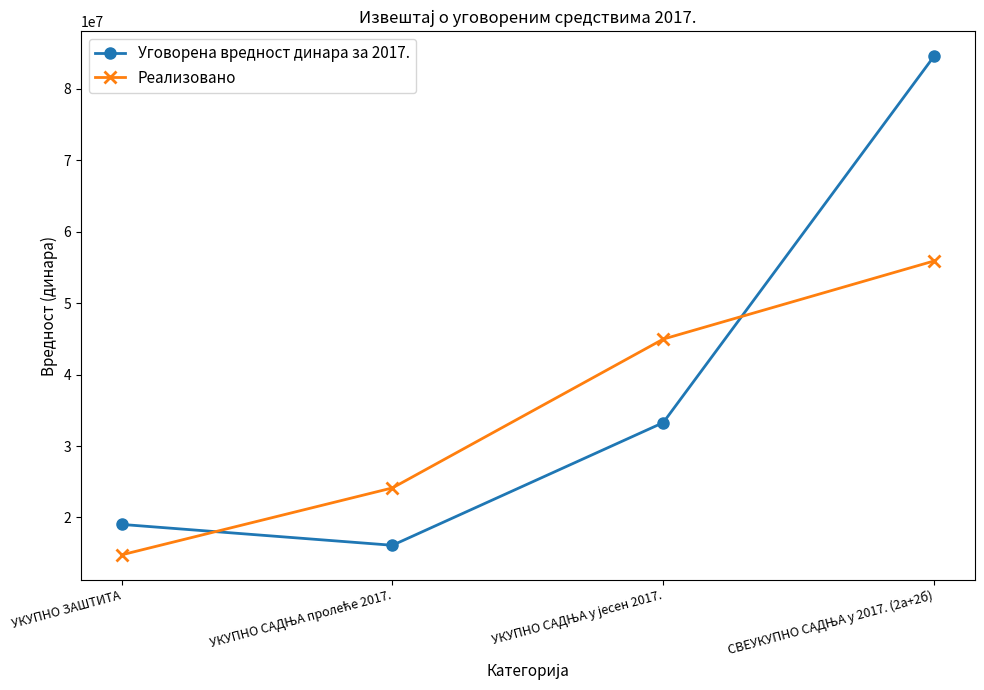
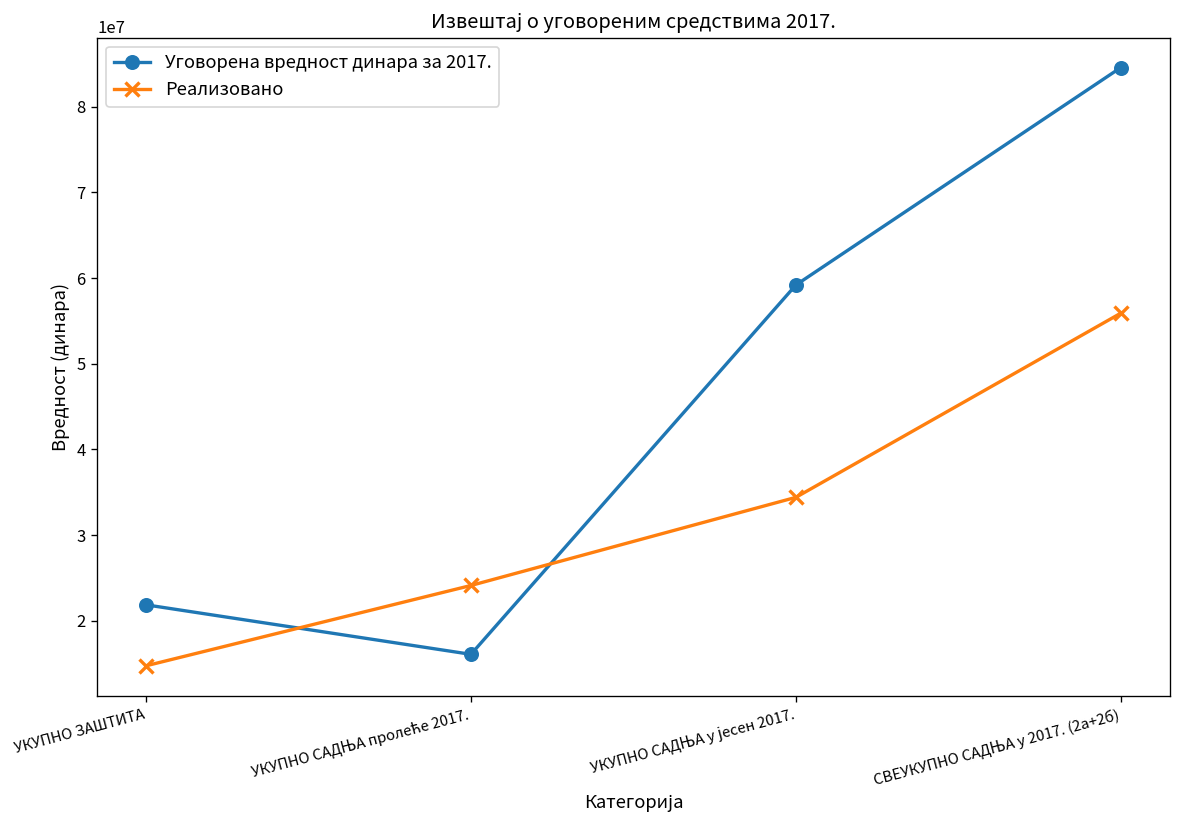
Уговорена вредност динара за 2017., УКУПНО ЗАШТИТА: 19000000 -> 22000000
Уговорена вредност динара за 2017., УКУПНО САДЊА у јесен 2017.: 33000000 -> 59000000
Реализовано, УКУПНО САДЊА у јесен 2017.: 45000000 -> 34000000
